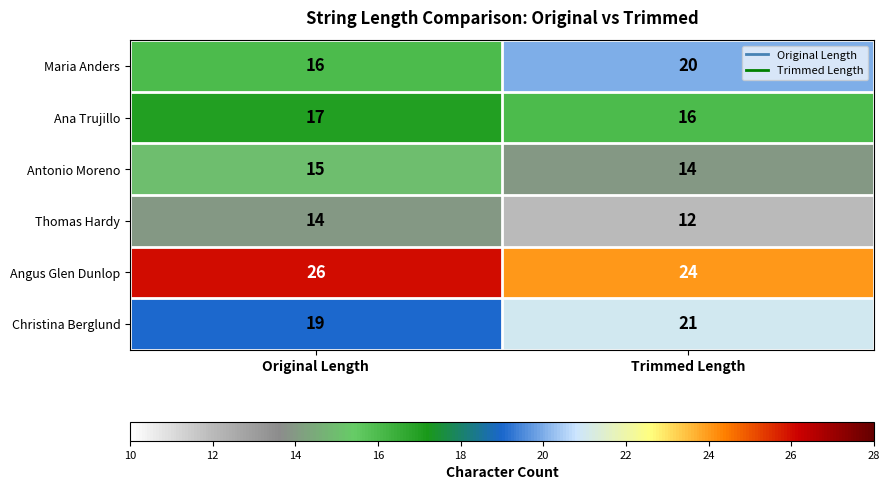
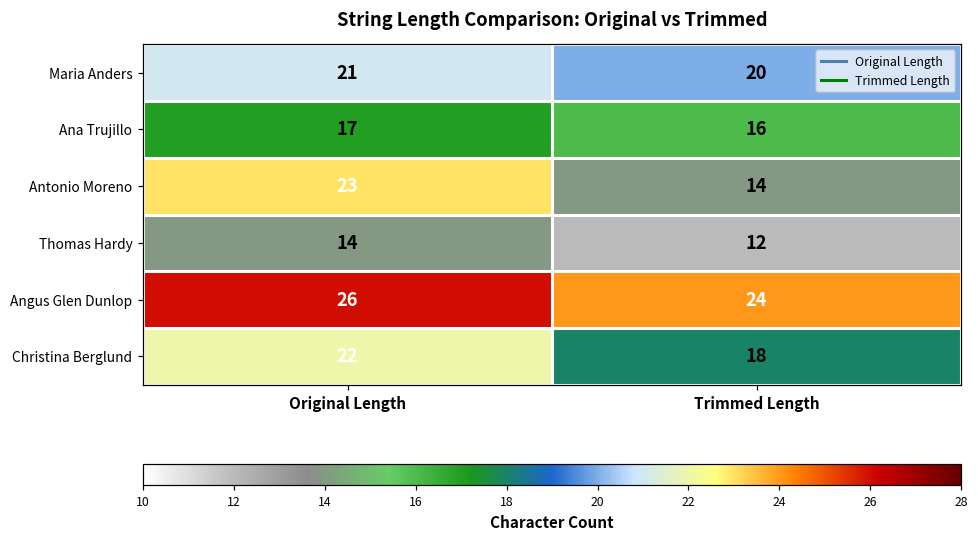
Maria Anders, Original Length: 16 -> 21
Antonio Moreno, Original Length: 15 -> 23
Christina Berglund, Original Length: 19 -> 22
Christina Berglund, Trimmed Length: 21 -> 18
